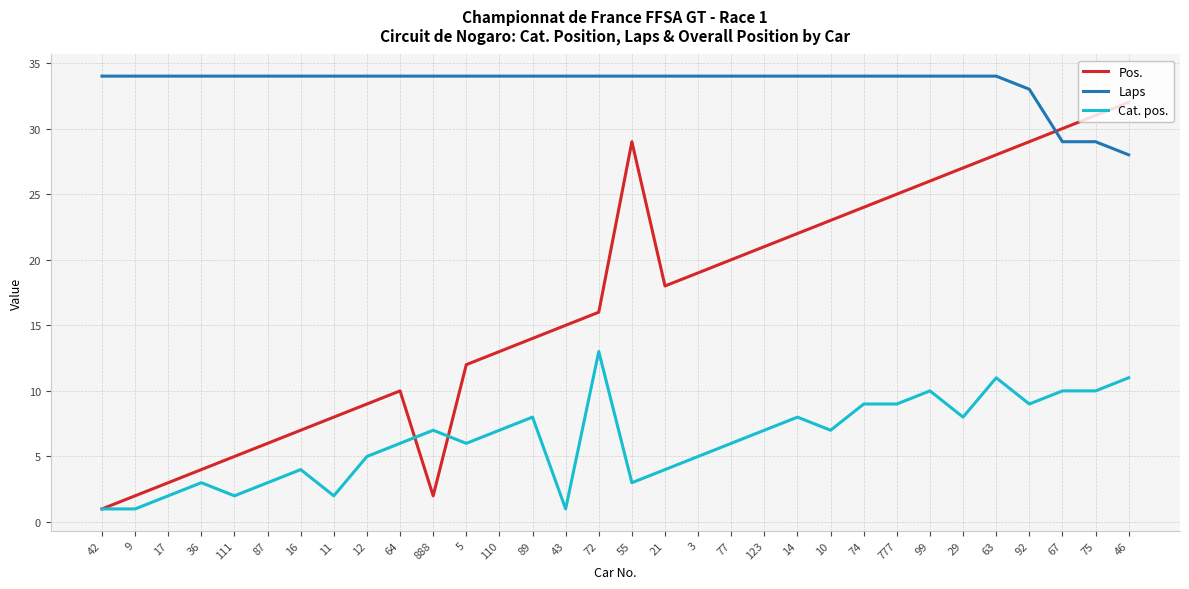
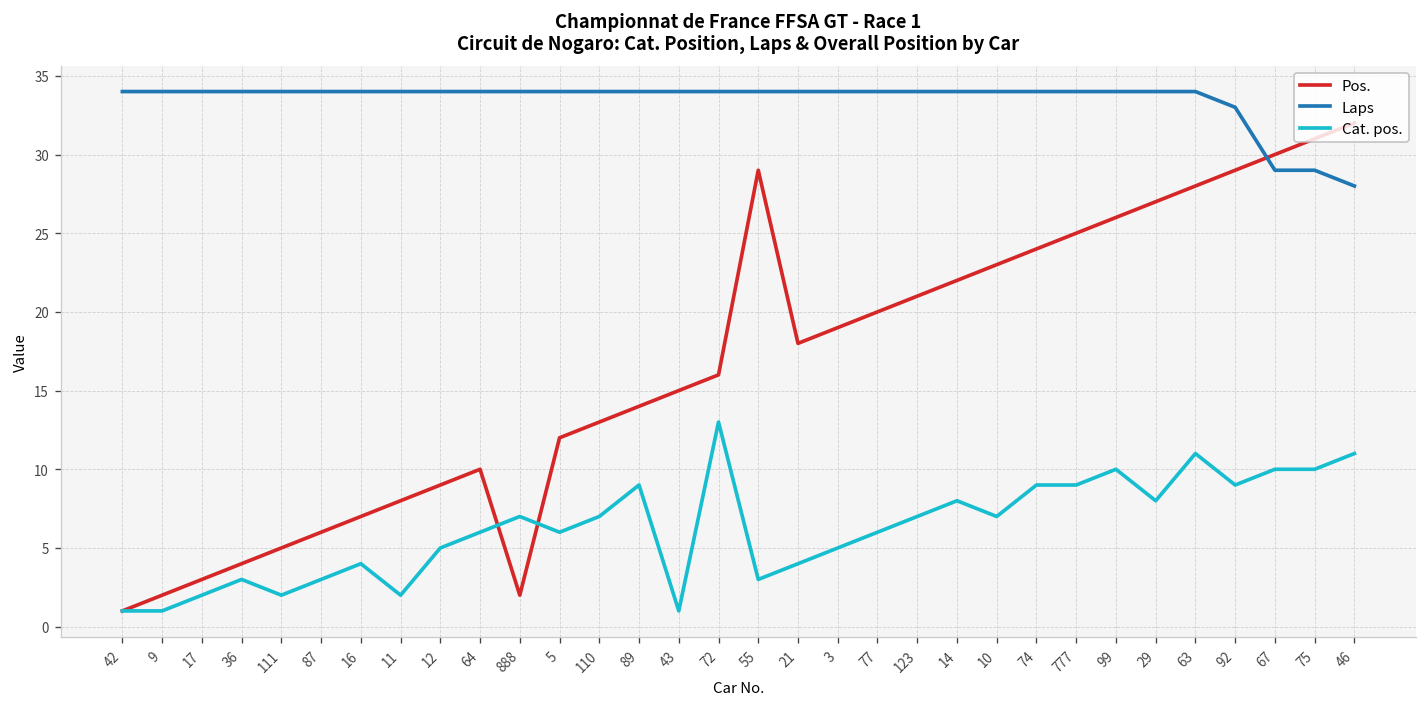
Cat. pos., 89: 8 -> 9
